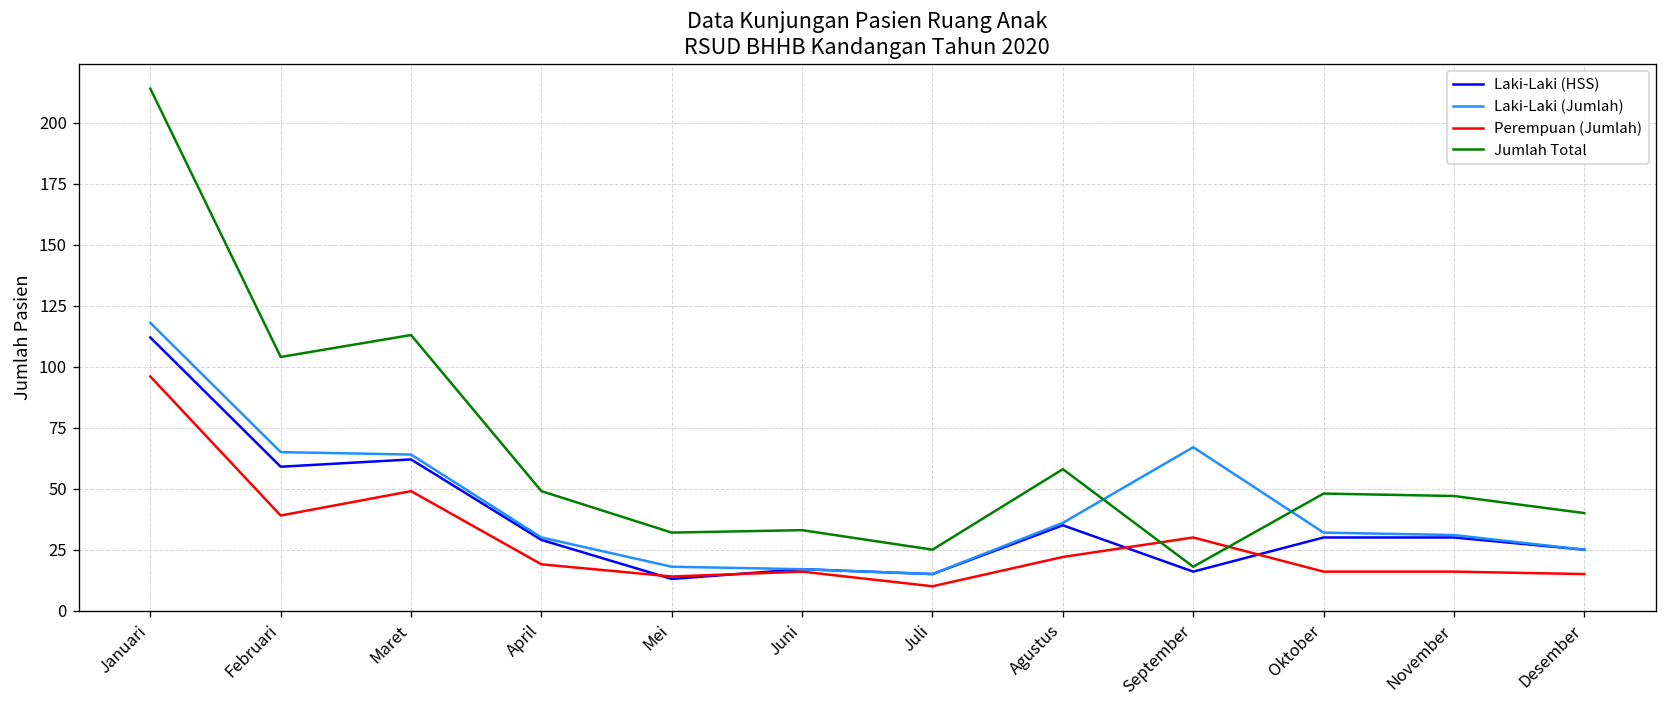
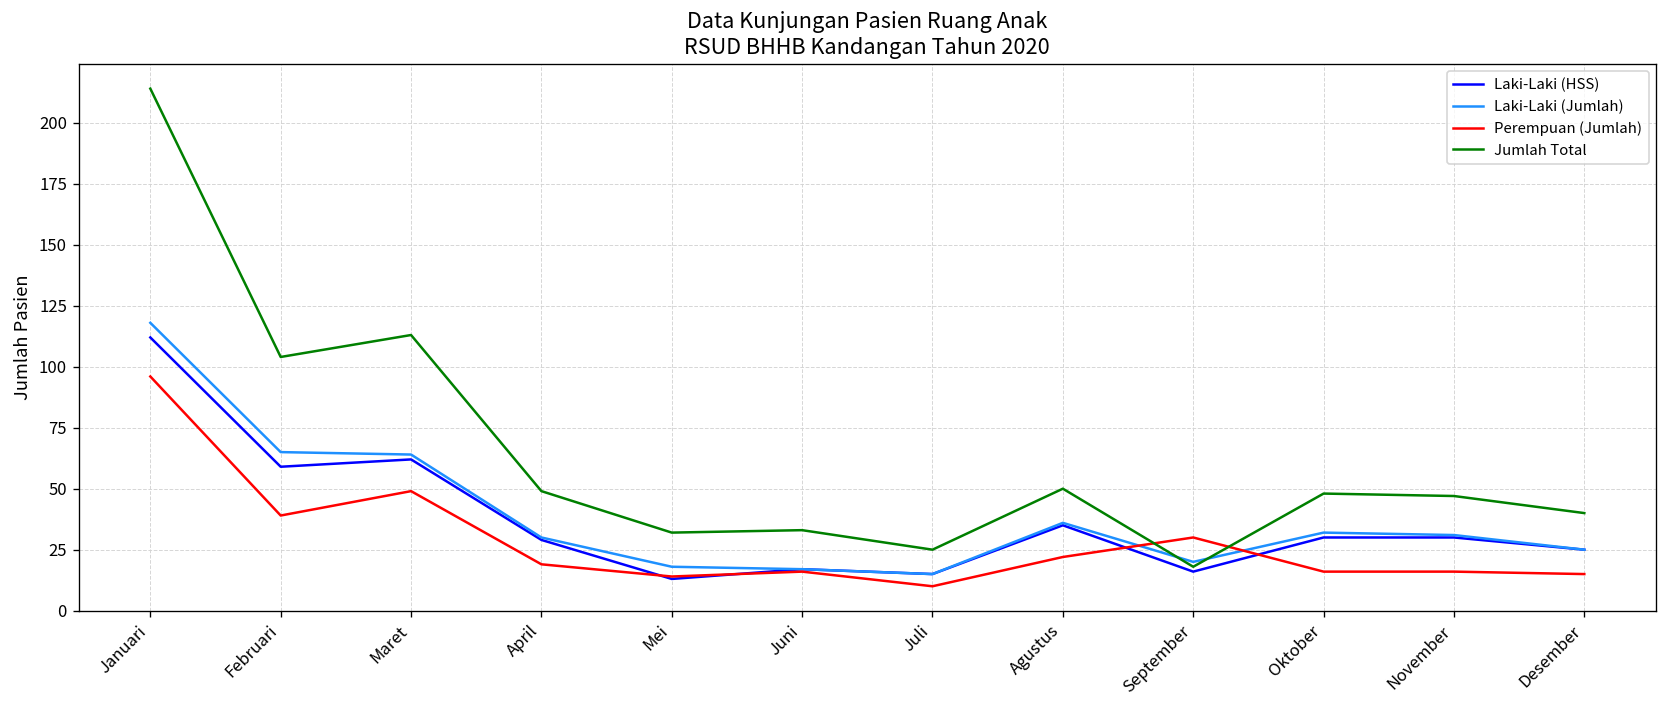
Jumlah Total, Agustus: 58 -> 50
Laki-Laki (Jumlah), September: 67 -> 20
